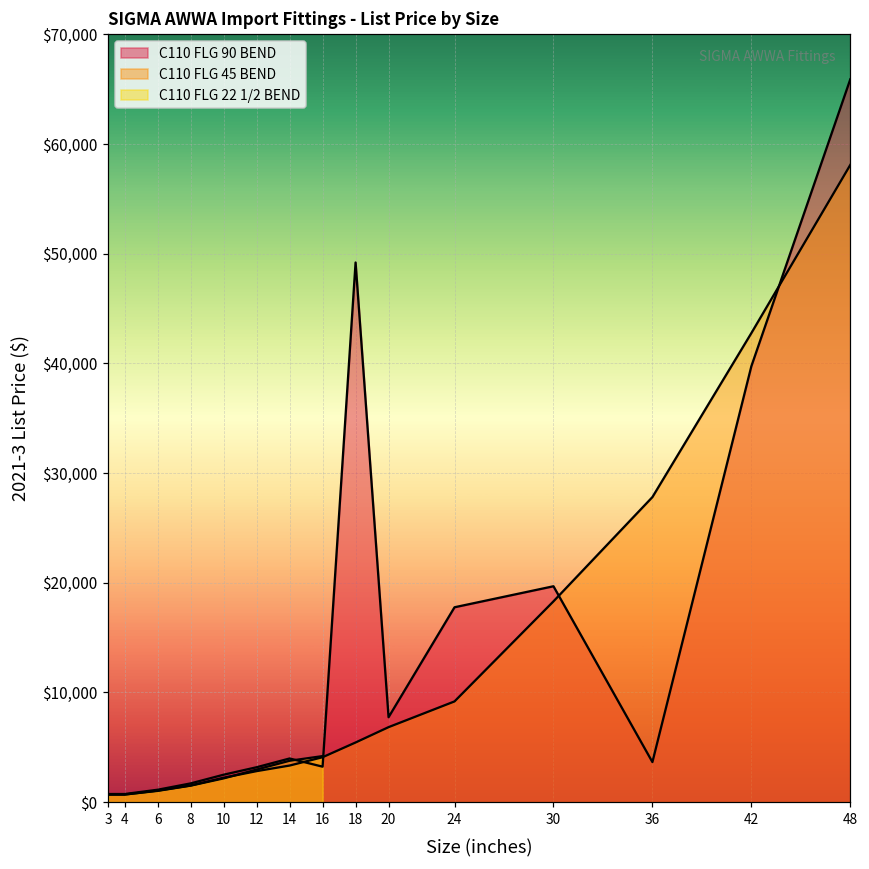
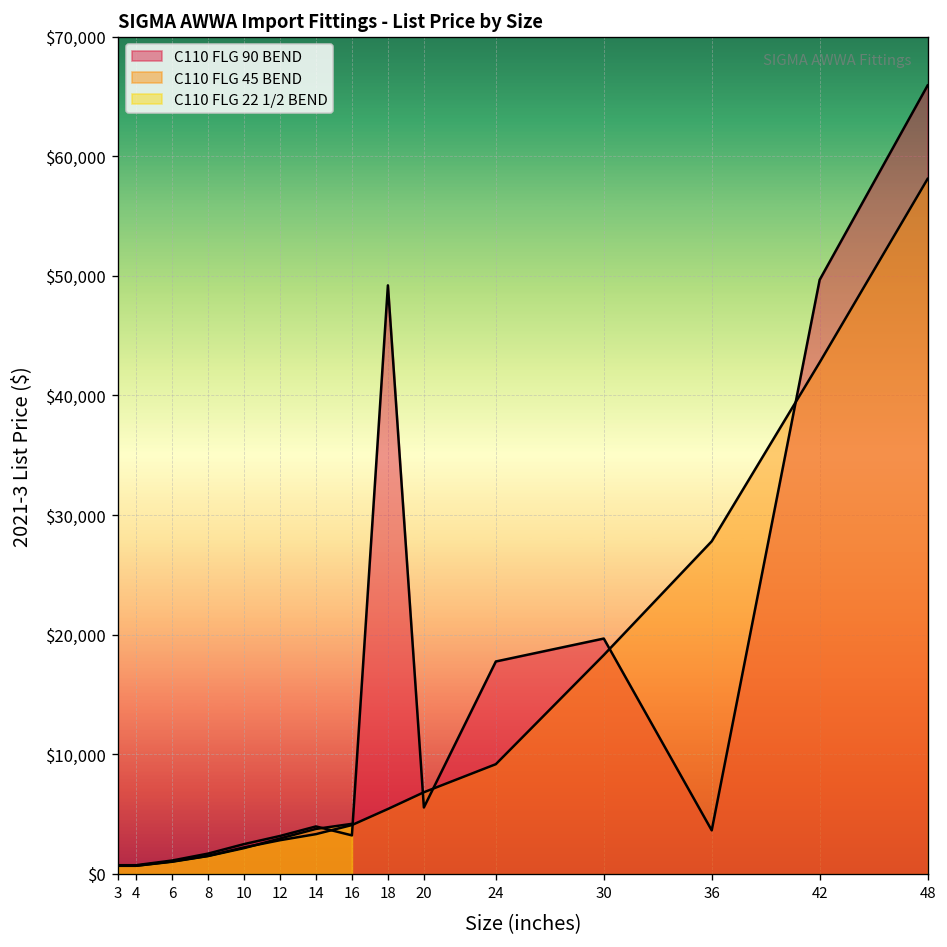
C110 FLG 90 BEND, 20: $8,000 -> $6,000
C110 FLG 90 BEND, 42: $40,000 -> $50,000
